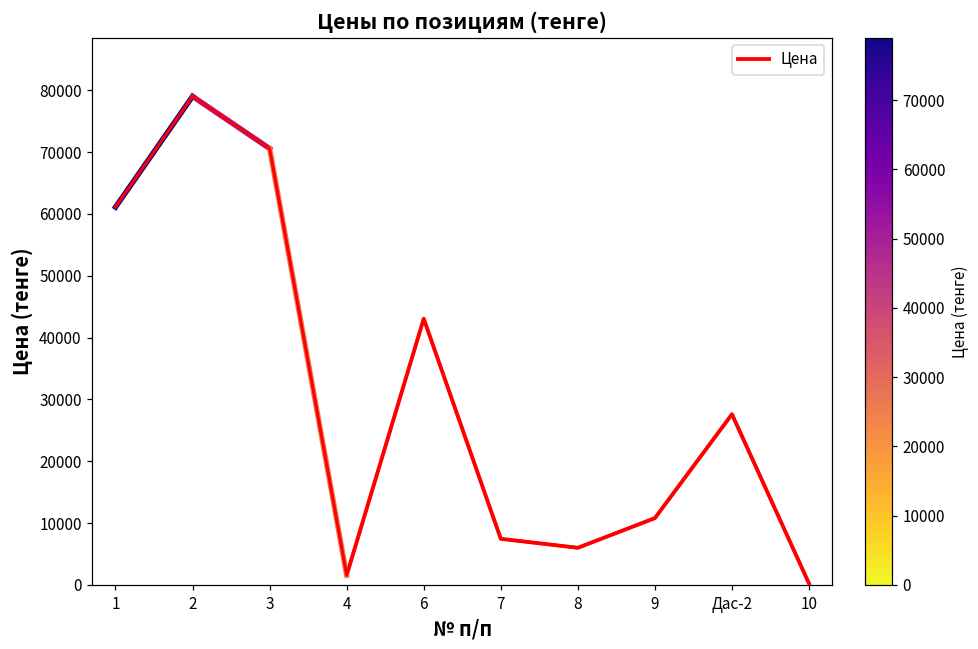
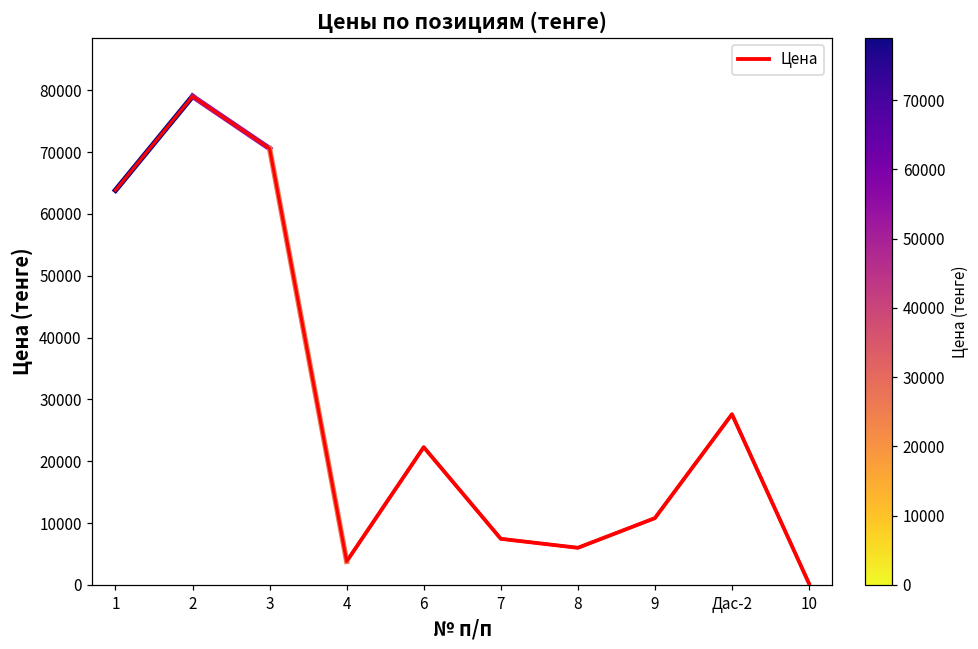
Цена, 1: 61000 -> 64000
Цена, 4: 2000 -> 4000
Цена, 6: 43000 -> 22000
